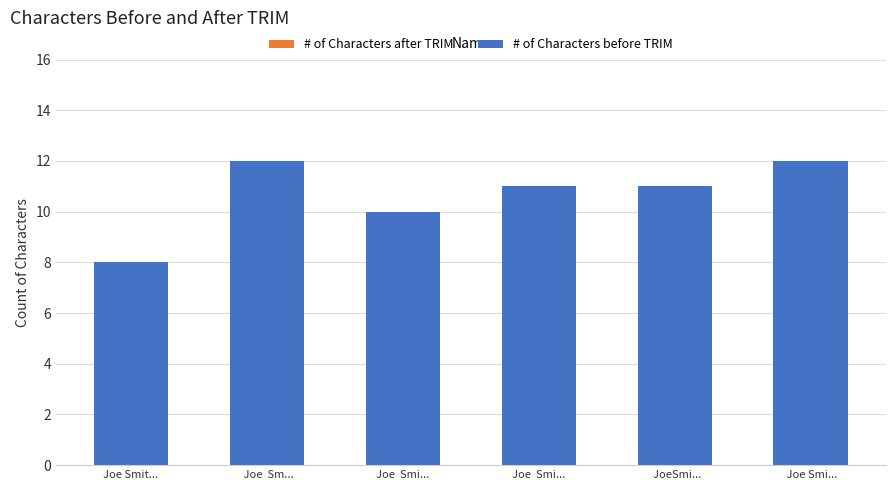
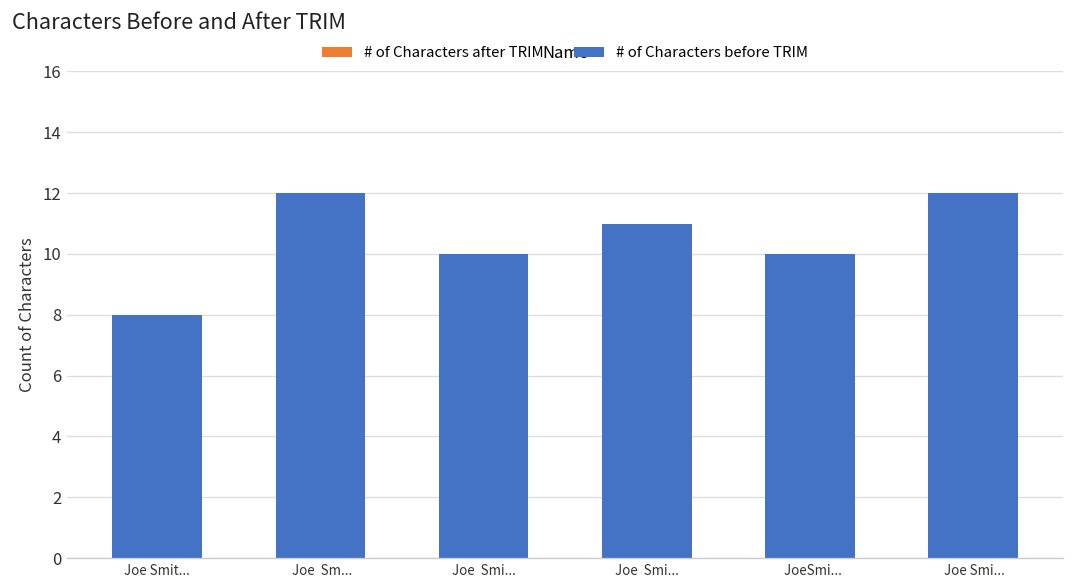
# of Characters before TRIM, JoeSmi...: 11 -> 10
